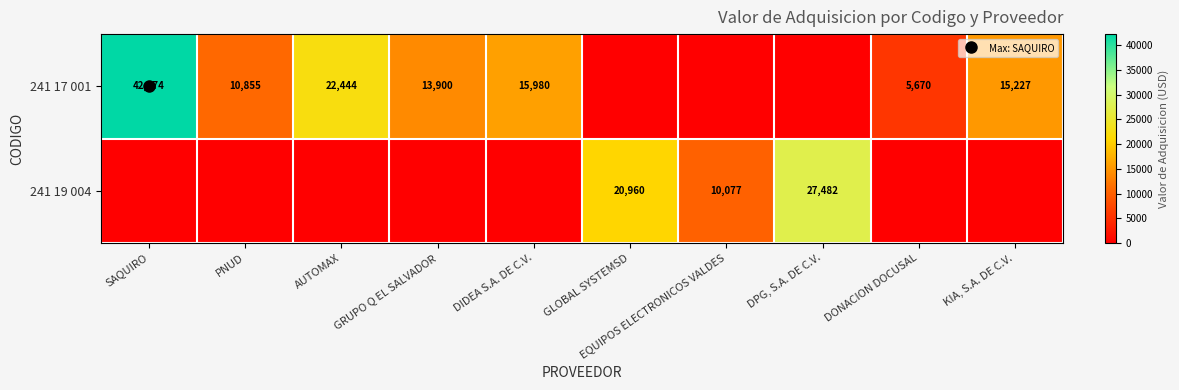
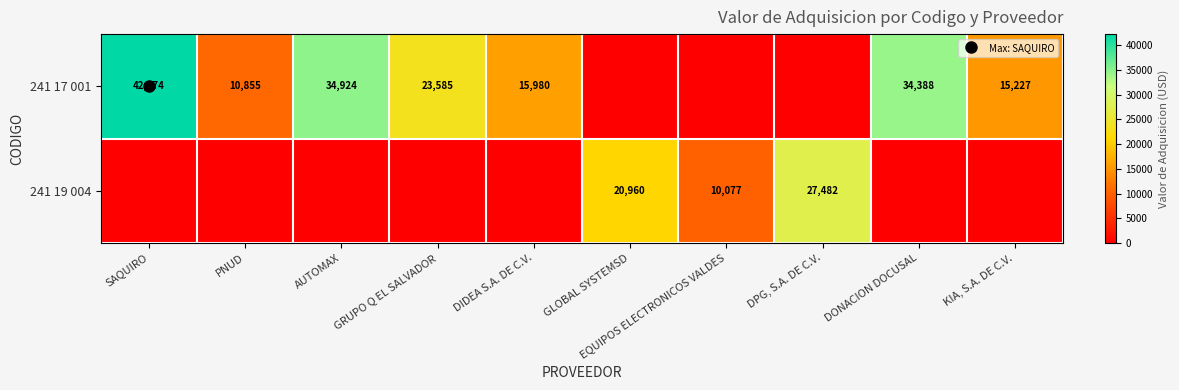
241 17 001, AUTOMAX: 22,444 -> 34,924
241 17 001, GRUPO Q EL SALVADOR: 13,900 -> 23,585
241 17 001, DONACION DOCUSAL: 5,670 -> 34,388
